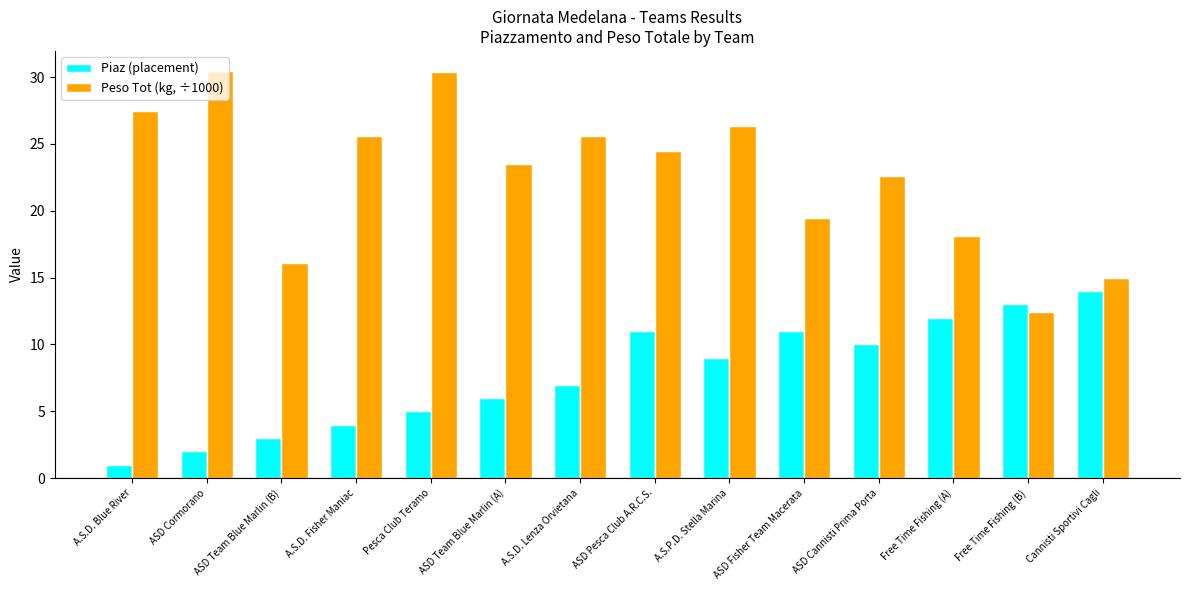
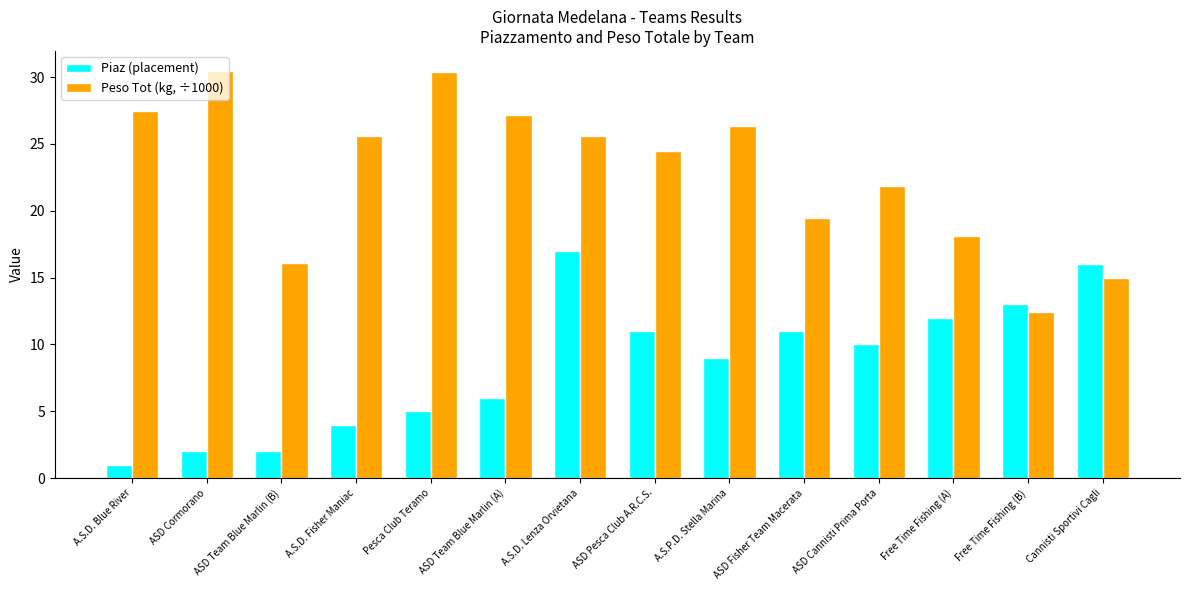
Piaz (placement), ASD Team Blue Marlin (B): 3 -> 2
Peso Tot (kg, ÷1000), ASD Team Blue Marlin (A): 23.5 -> 27.1
Piaz (placement), A.S.D. Lenza Orvietana: 7 -> 17
Peso Tot (kg, ÷1000), ASD Cannisti Prima Porta: 22.6 -> 21.9
Piaz (placement), Cannisti Sportivi Cagli: 14 -> 16
